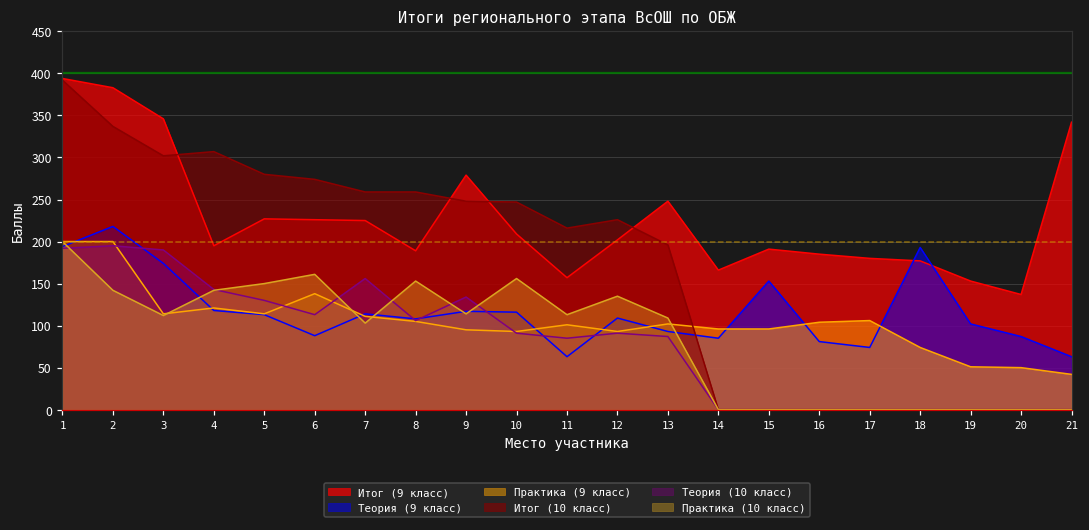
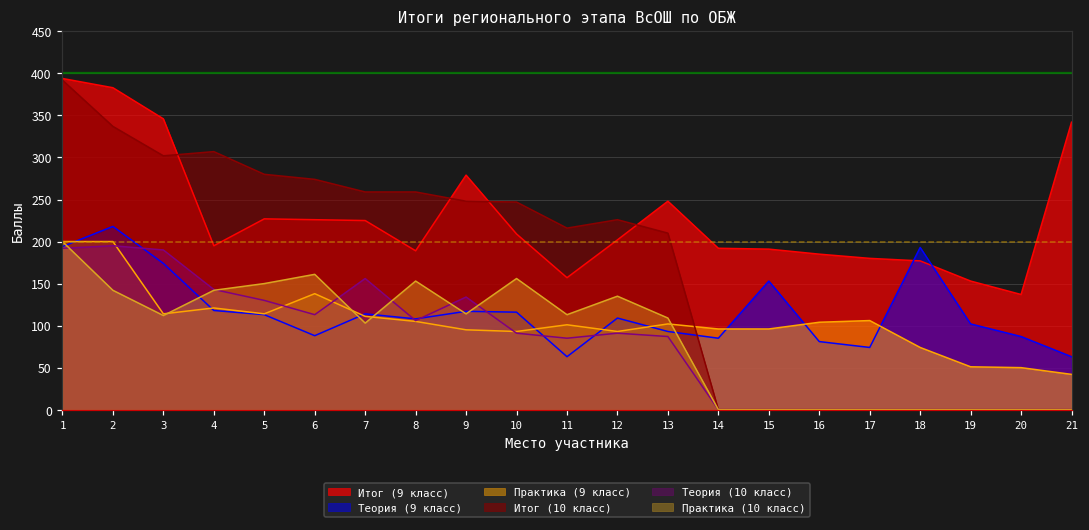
Итог (10 класс), 13: 200 -> 210
Итог (9 класс), 14: 170 -> 190
